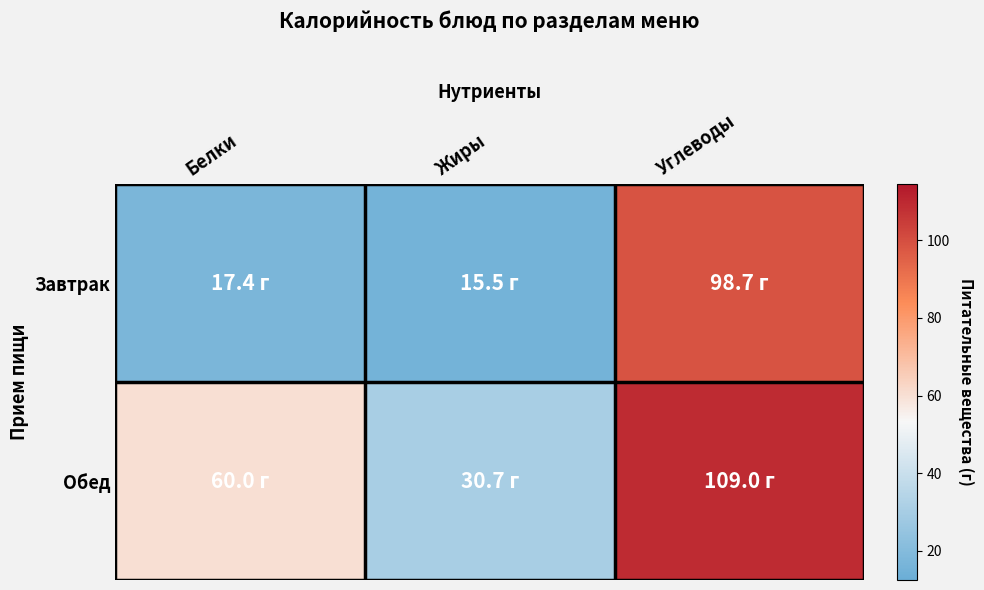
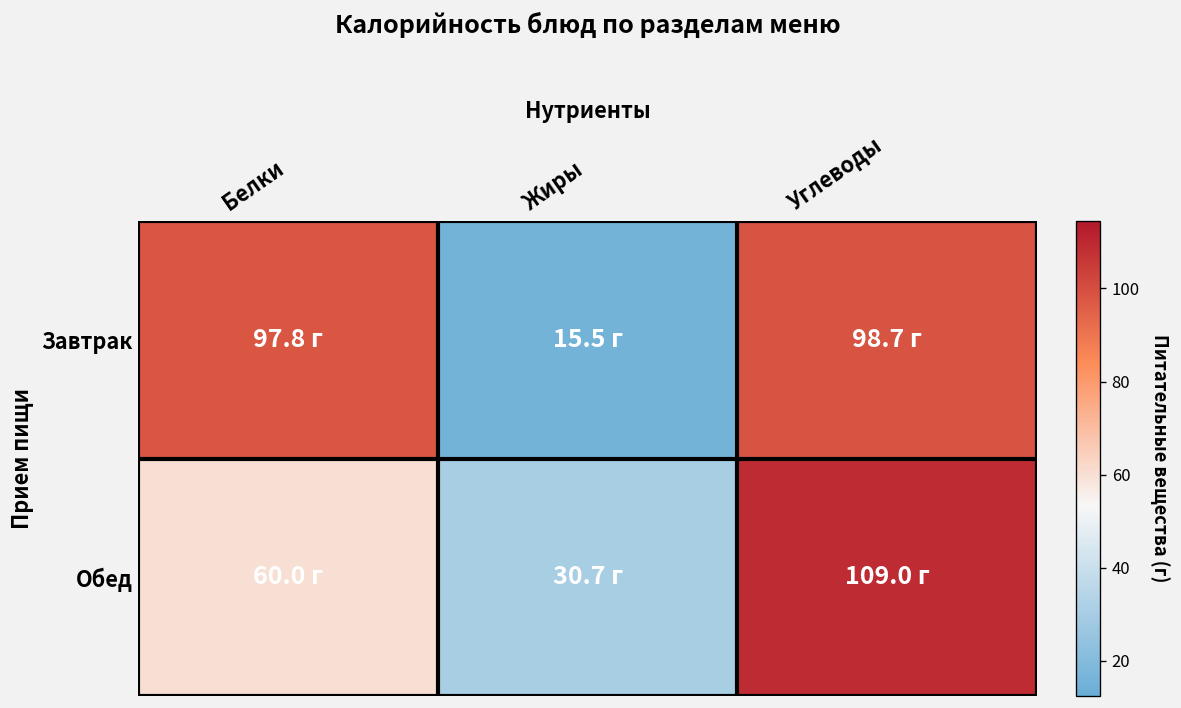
Завтрак, Белки: 17.4 -> 97.8
